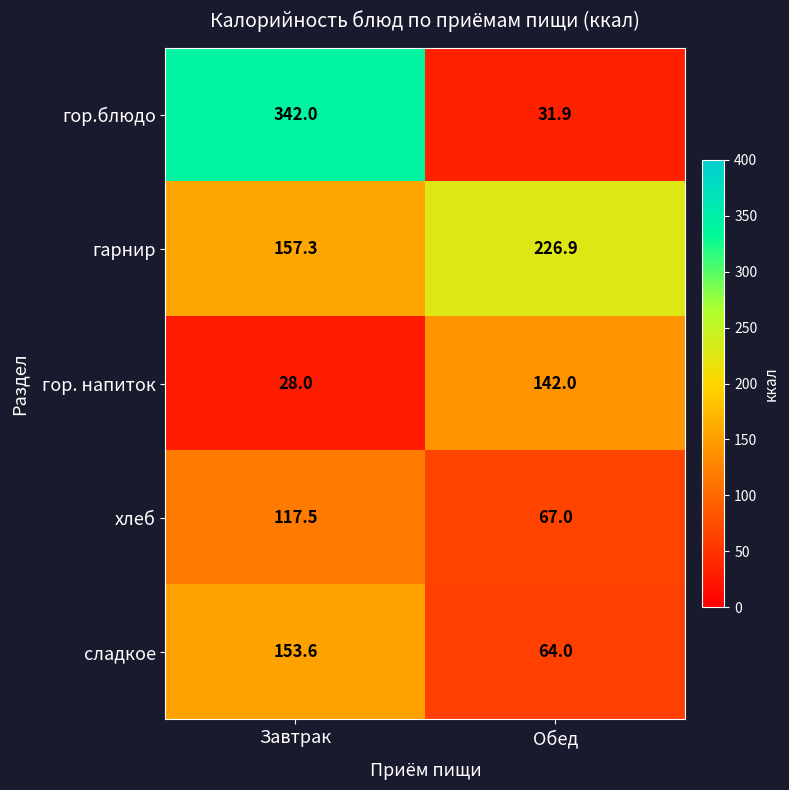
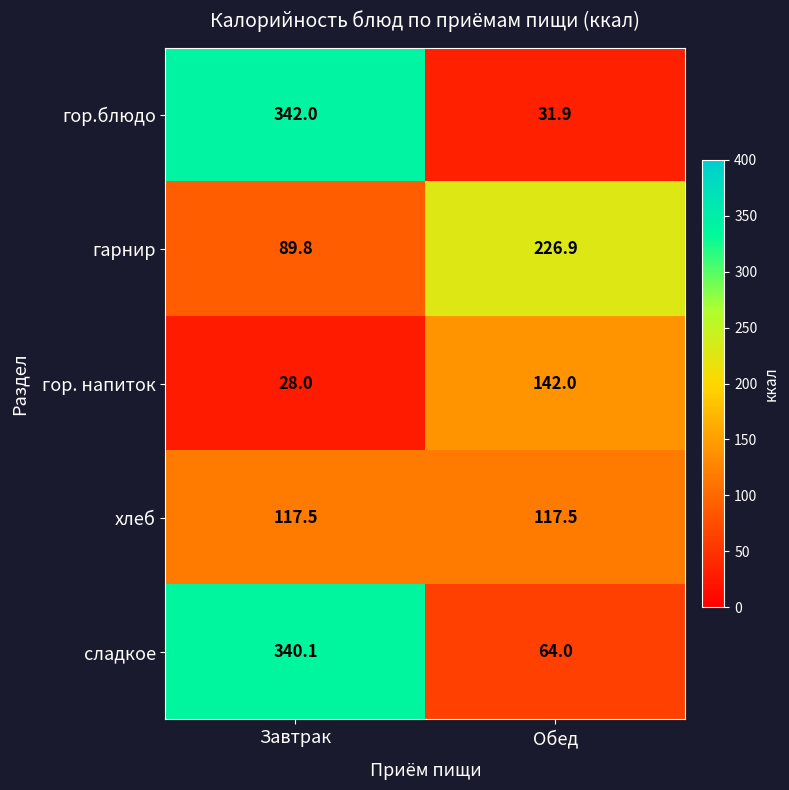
гарнир, Завтрак: 157.3 -> 89.8
хлеб, Обед: 67.0 -> 117.5
сладкое, Завтрак: 153.6 -> 340.1
